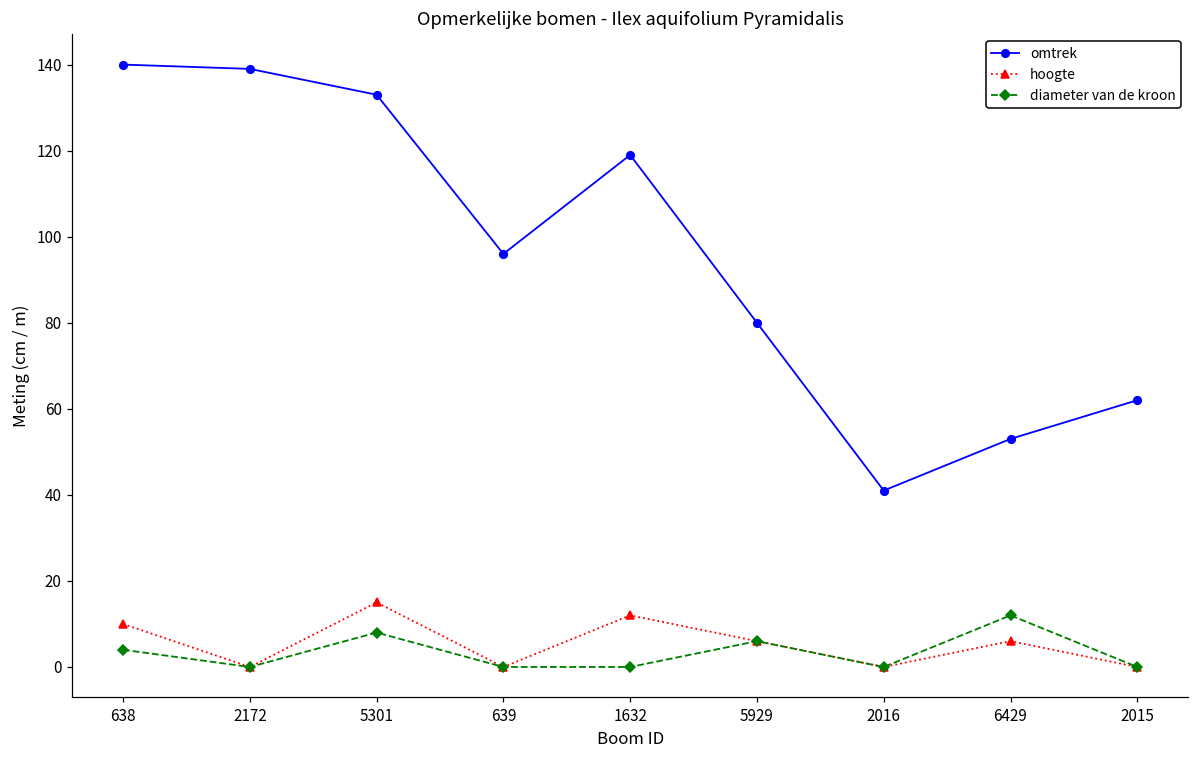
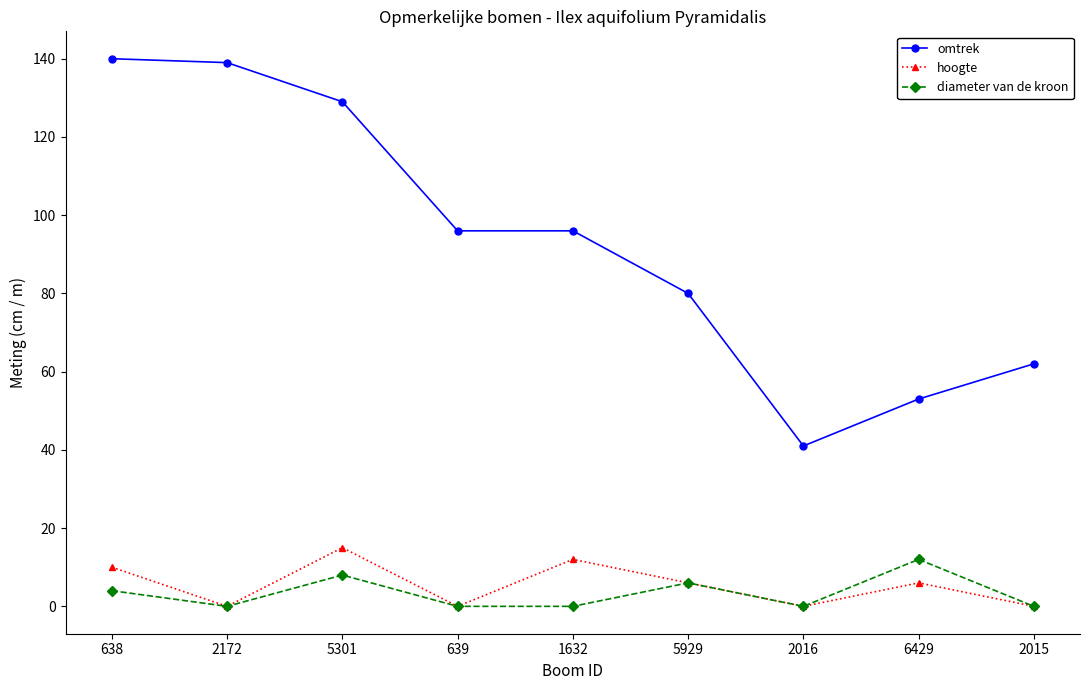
omtrek, 5301: 133 -> 129
omtrek, 1632: 119 -> 96
